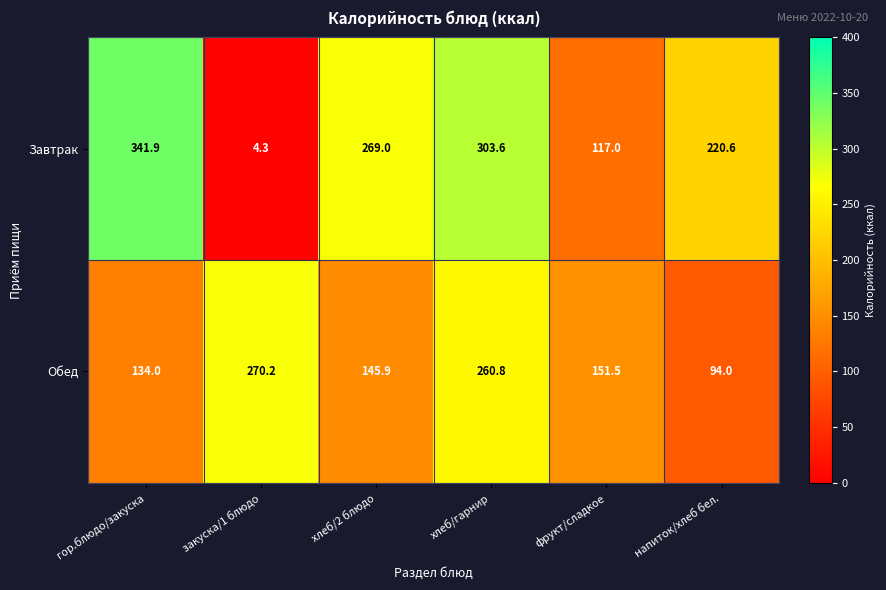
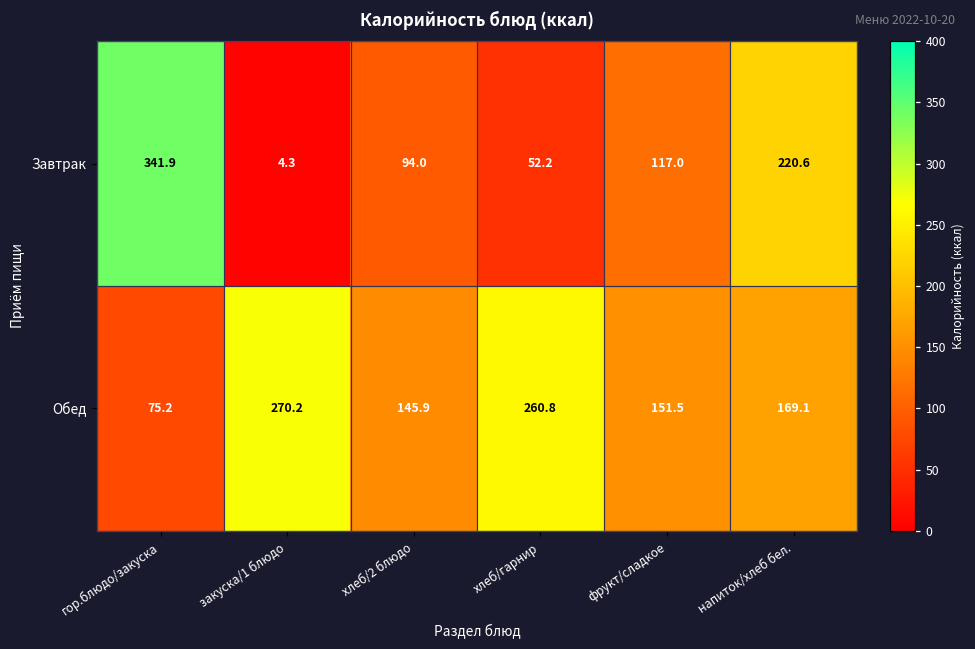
Завтрак, хлеб/2 блюдо: 269.0 -> 94.0
Завтрак, хлеб/гарнир: 303.6 -> 52.2
Обед, гор.блюдо/закуска: 134.0 -> 75.2
Обед, напиток/хлеб бел.: 94.0 -> 169.1
